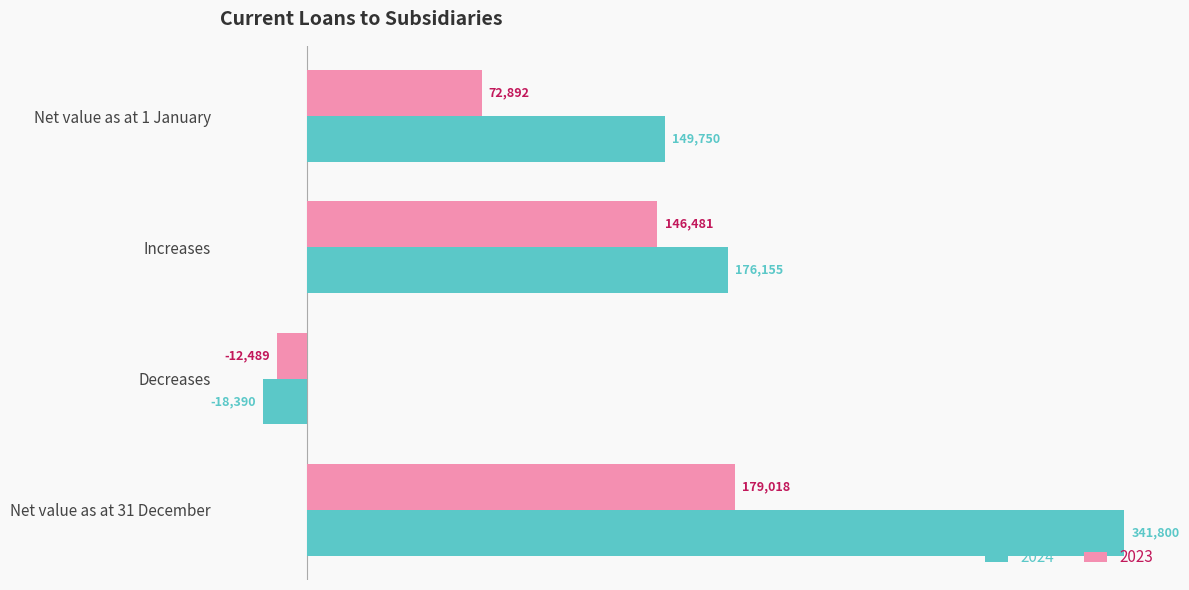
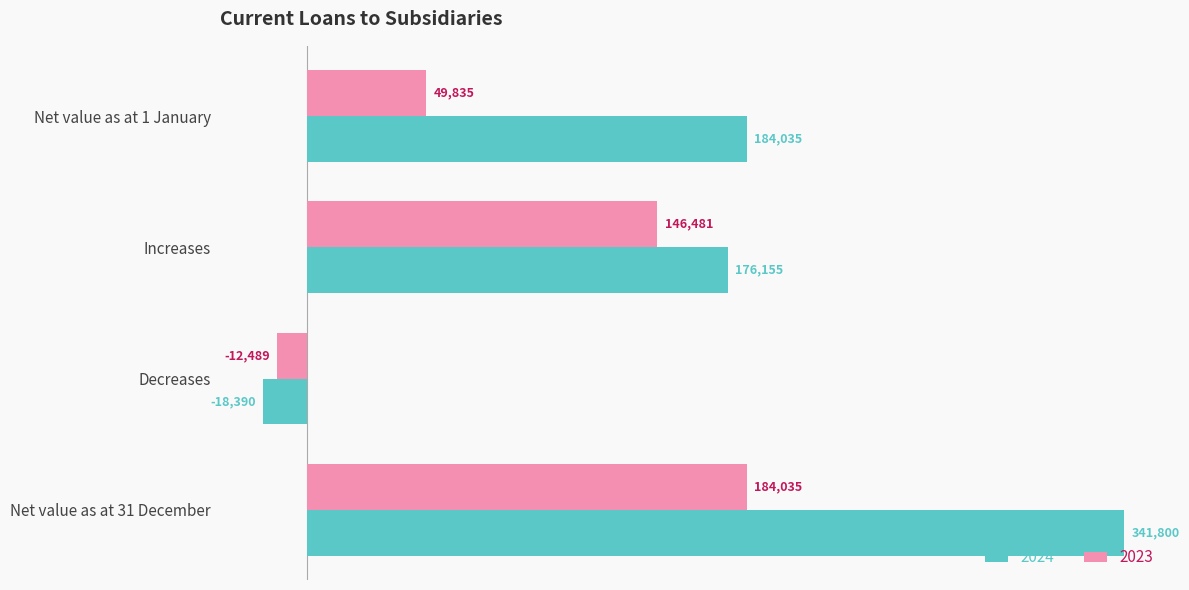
2023, Net value as at 1 January: 72,892 -> 49,835
2024, Net value as at 1 January: 149,750 -> 184,035
2023, Net value as at 31 December: 179,018 -> 184,035
